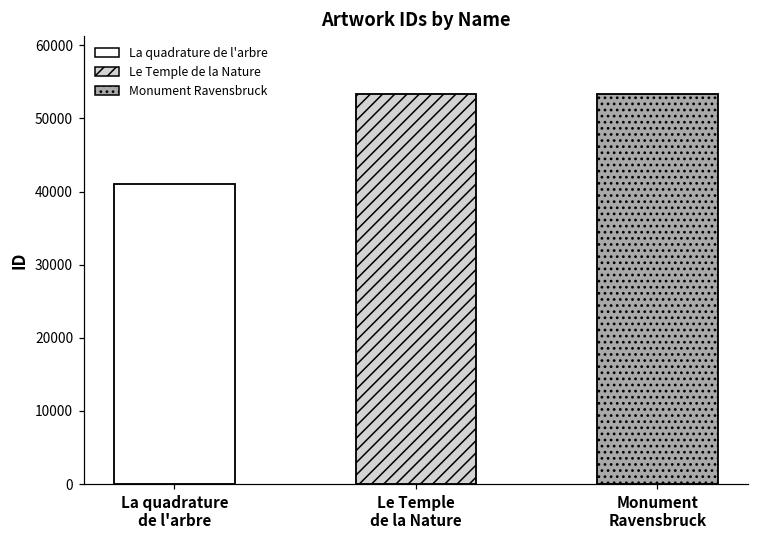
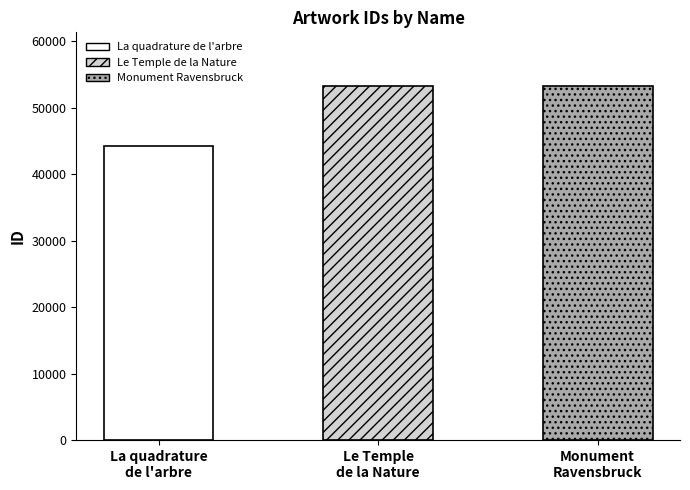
La quadrature de l'arbre: 41000 -> 44000
